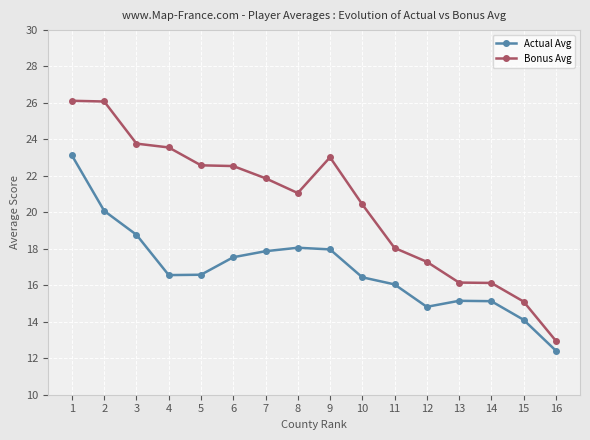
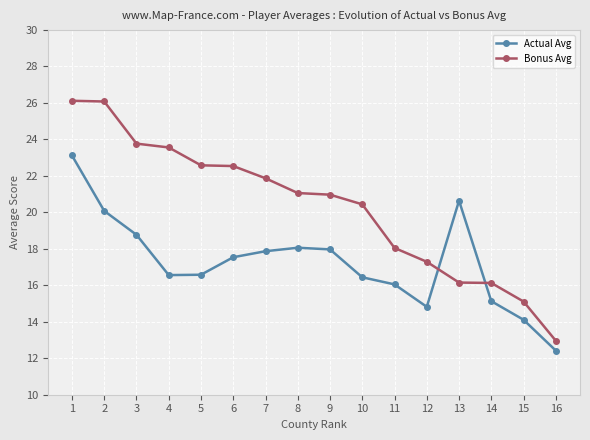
Bonus Avg, 9: 23.0 -> 21.0
Actual Avg, 13: 15.2 -> 20.6
